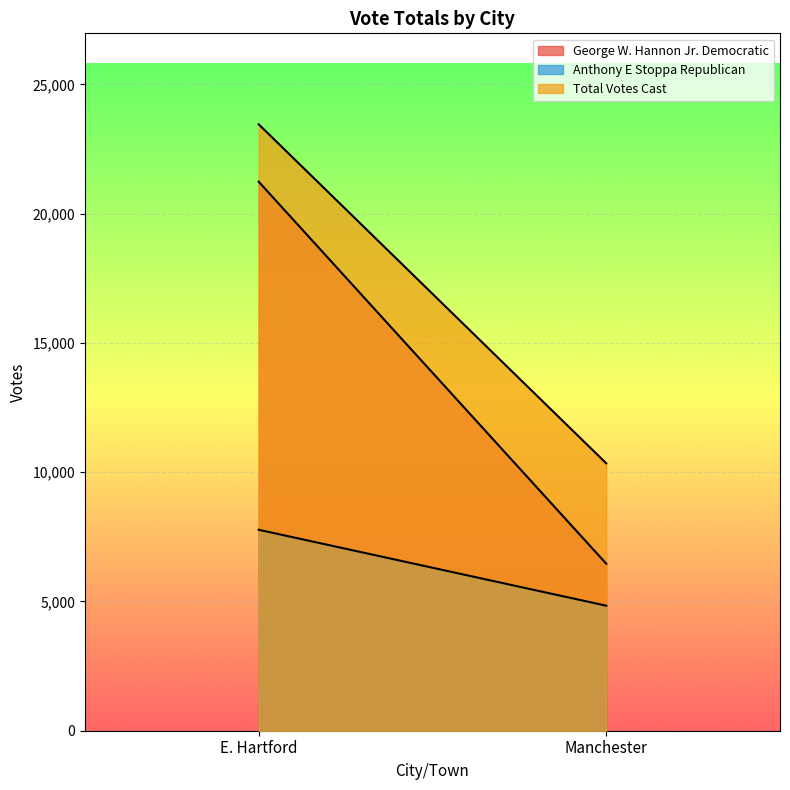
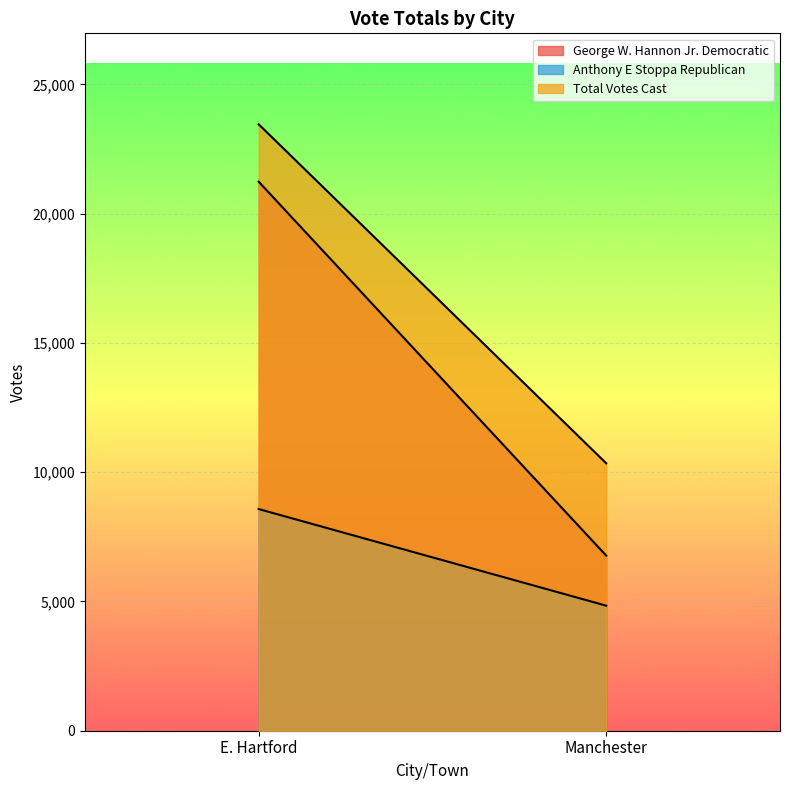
Anthony E Stoppa Republican, E. Hartford: 7,800 -> 8,600
George W. Hannon Jr. Democratic, Manchester: 6,500 -> 6,800
